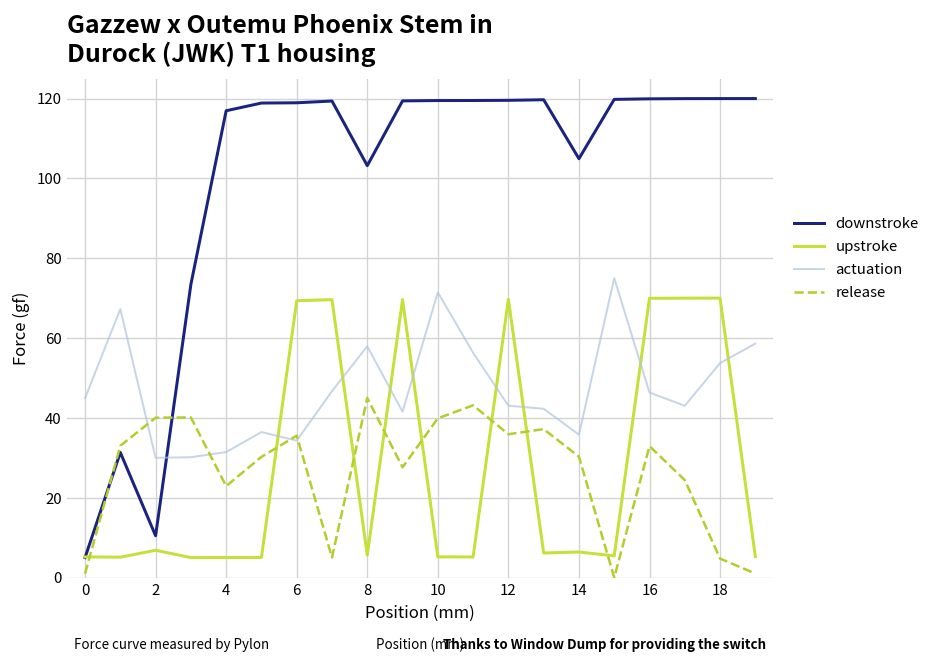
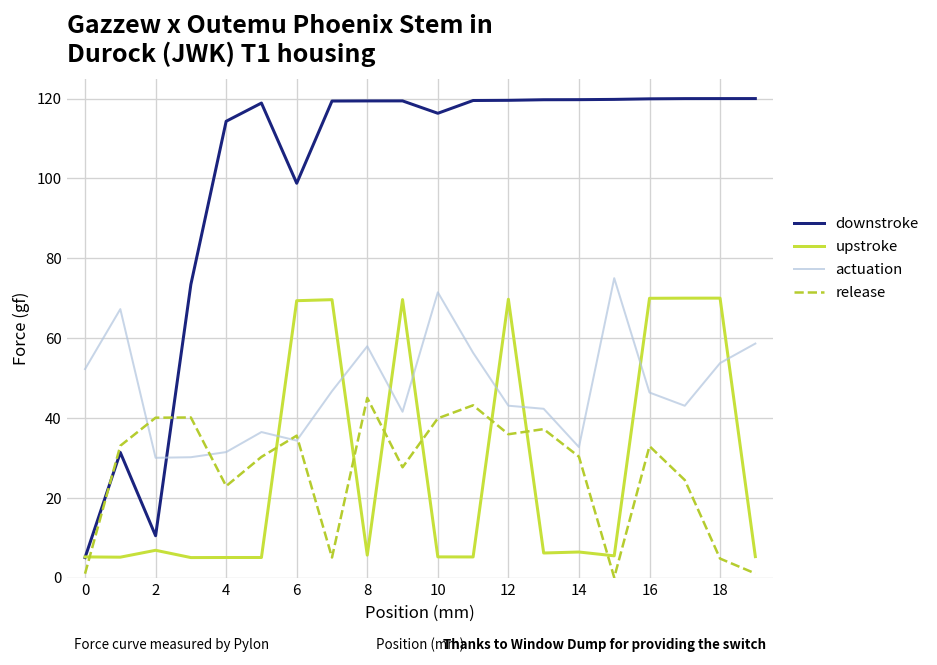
actuation, 0: 45 -> 52
downstroke, 4: 117 -> 114
downstroke, 6: 119 -> 99
downstroke, 8: 103 -> 119
downstroke, 10: 120 -> 116
downstroke, 14: 105 -> 120
actuation, 14: 36 -> 33
